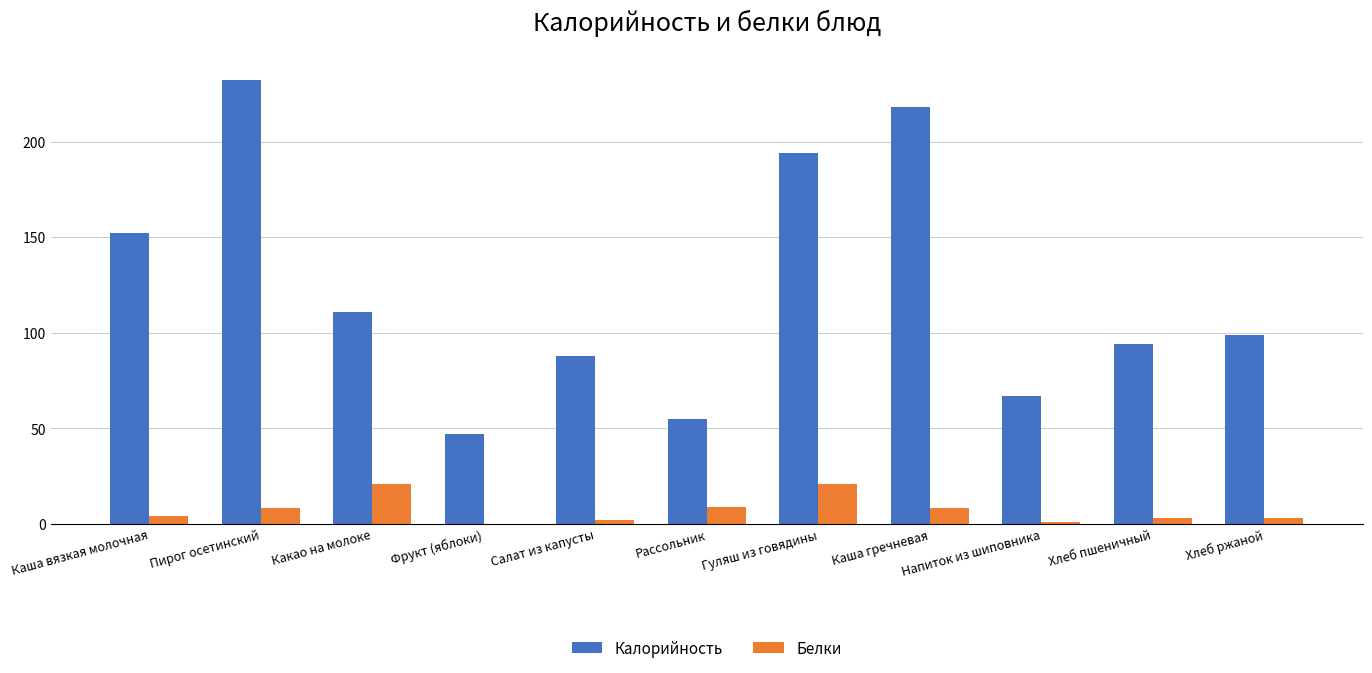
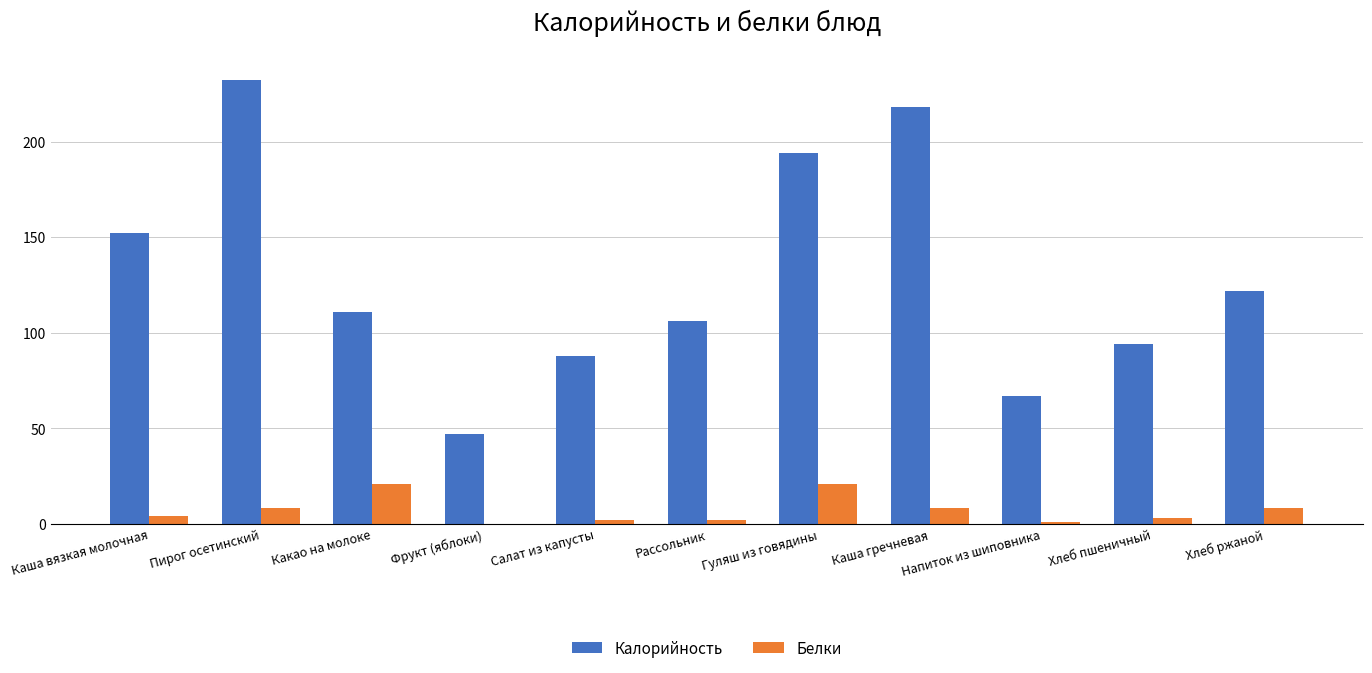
Калорийность, Рассольник: 55 -> 106
Белки, Рассольник: 9 -> 2
Калорийность, Хлеб ржаной: 99 -> 122
Белки, Хлеб ржаной: 3 -> 8
